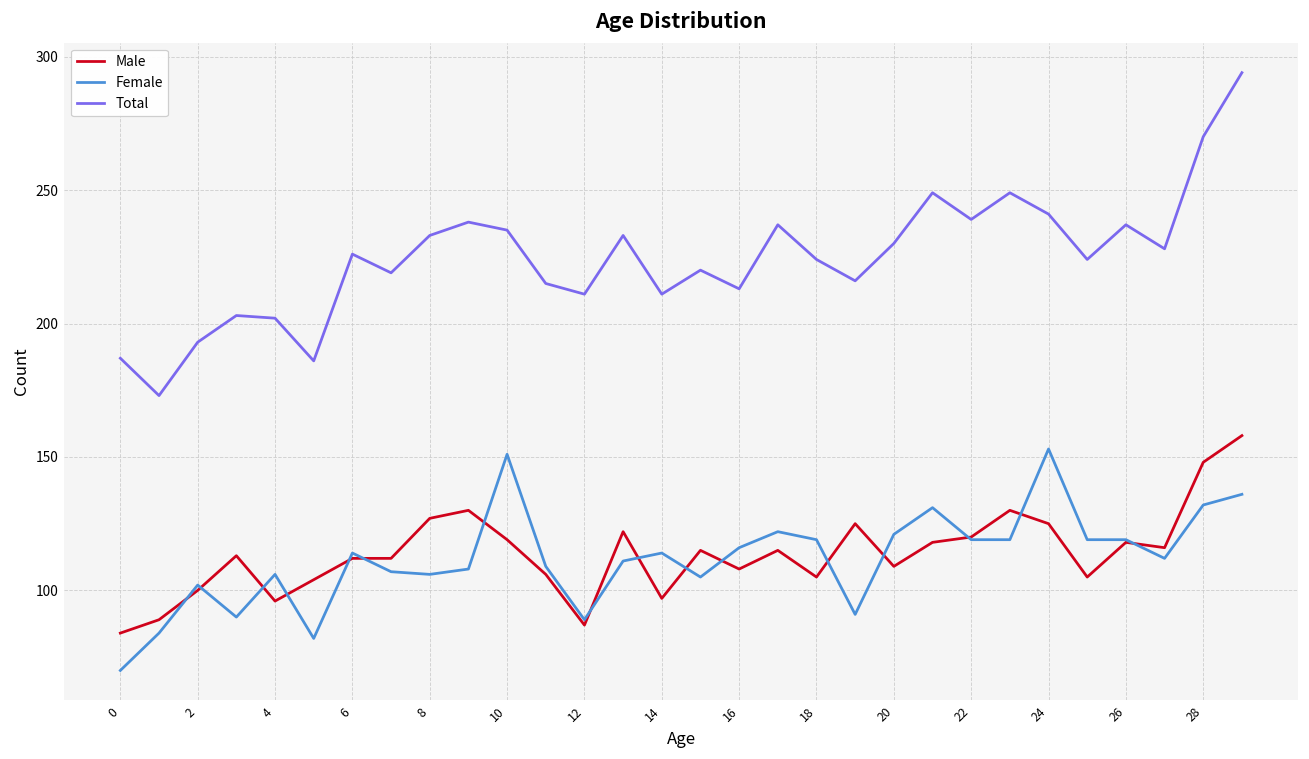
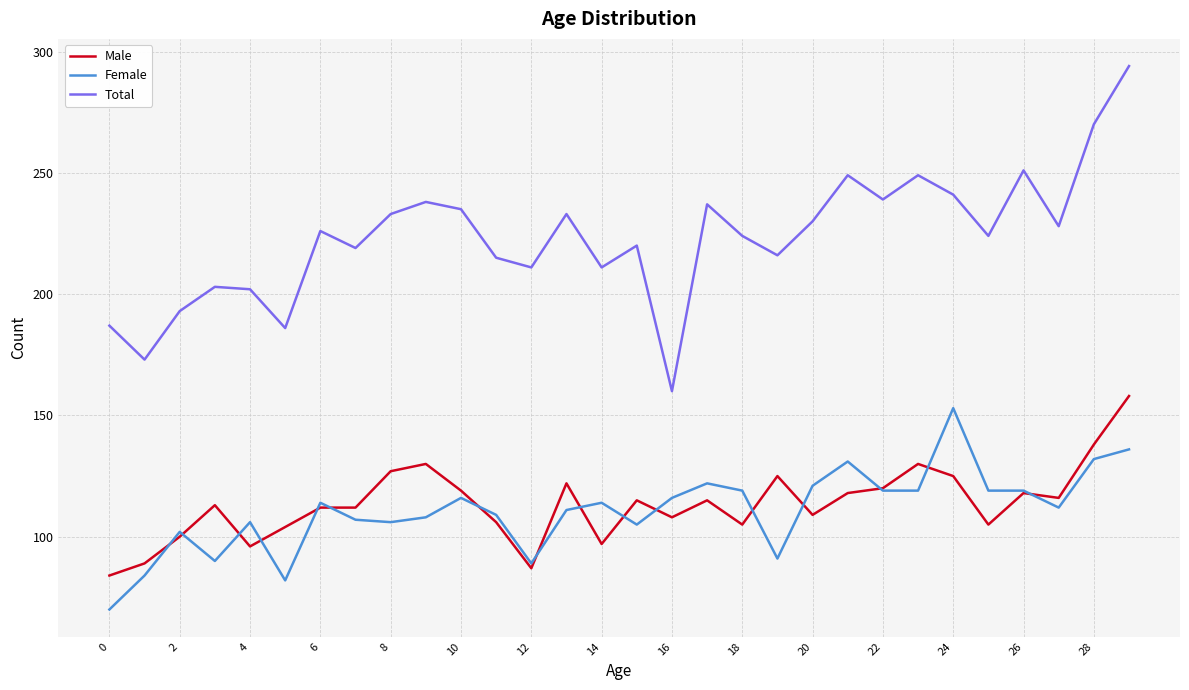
Female, 10: 151 -> 116
Total, 16: 213 -> 160
Total, 26: 237 -> 251
Male, 28: 148 -> 138
